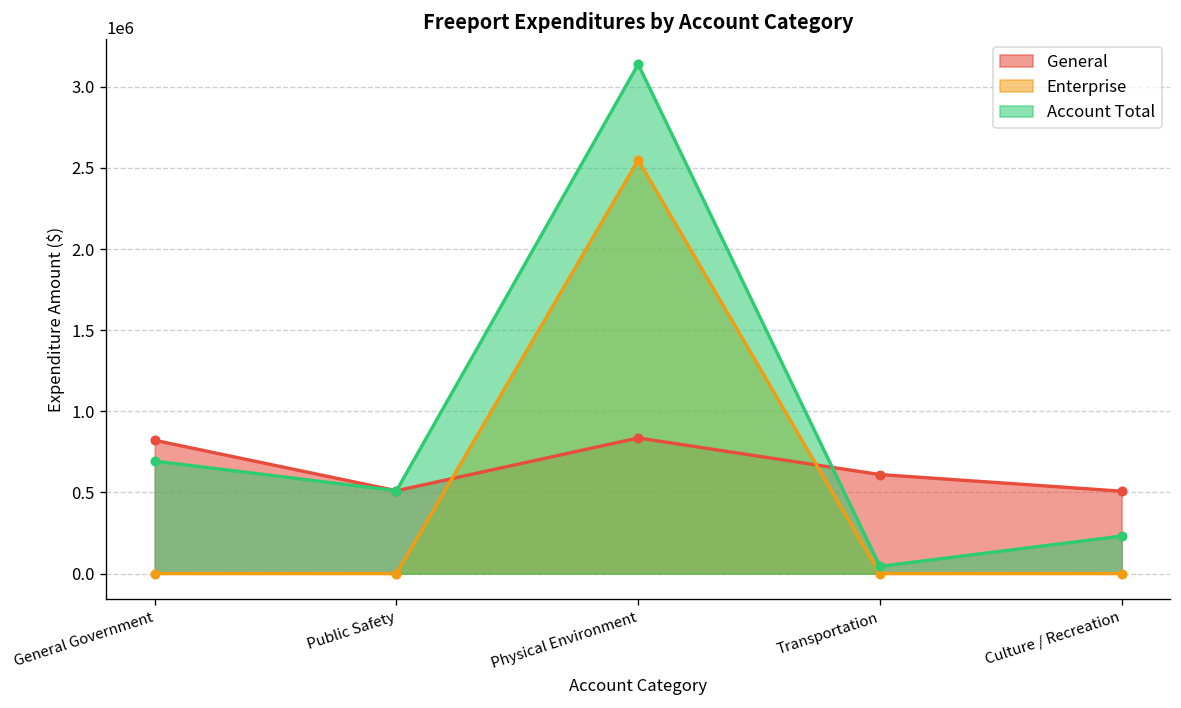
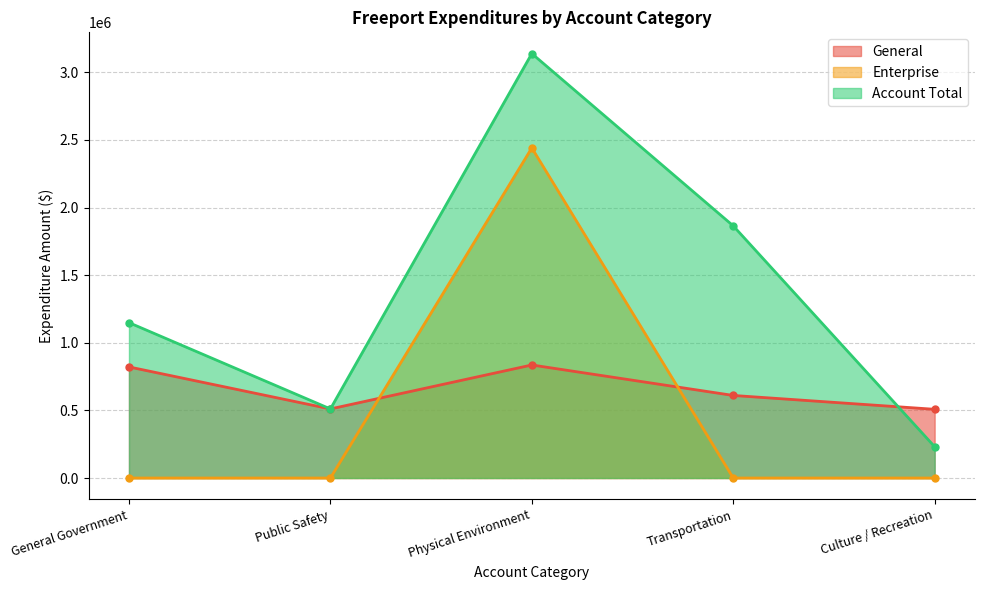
Account Total, General Government: 690000 -> 1150000
Enterprise, Physical Environment: 2550000 -> 2440000
Account Total, Transportation: 40000 -> 1860000
